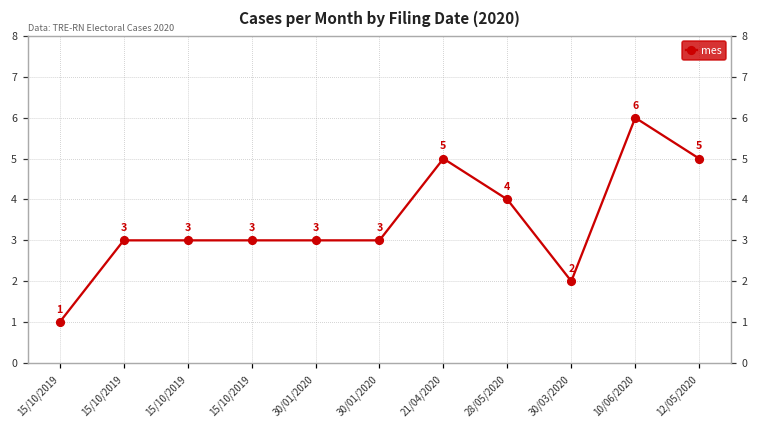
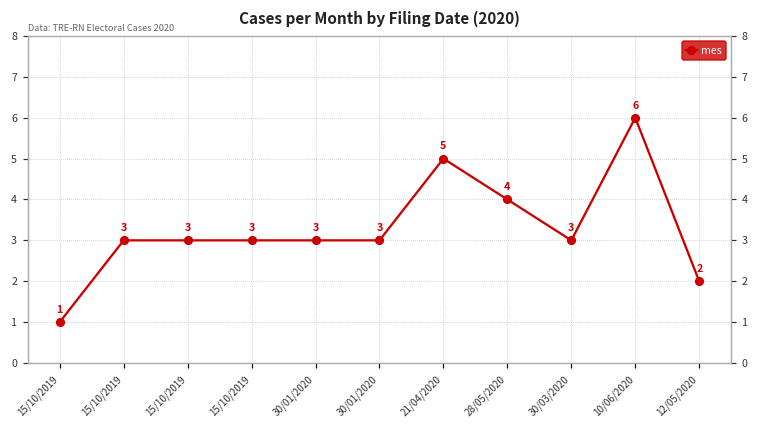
30/03/2020: 2 -> 3
12/05/2020: 5 -> 2
